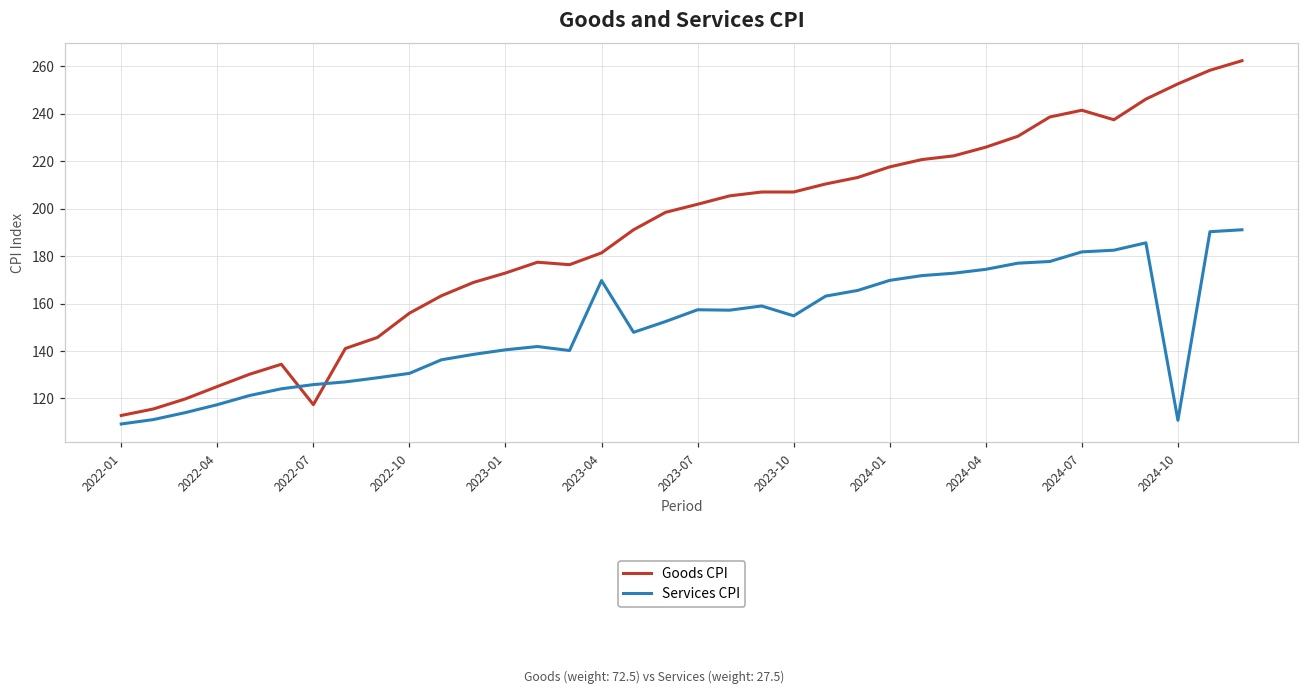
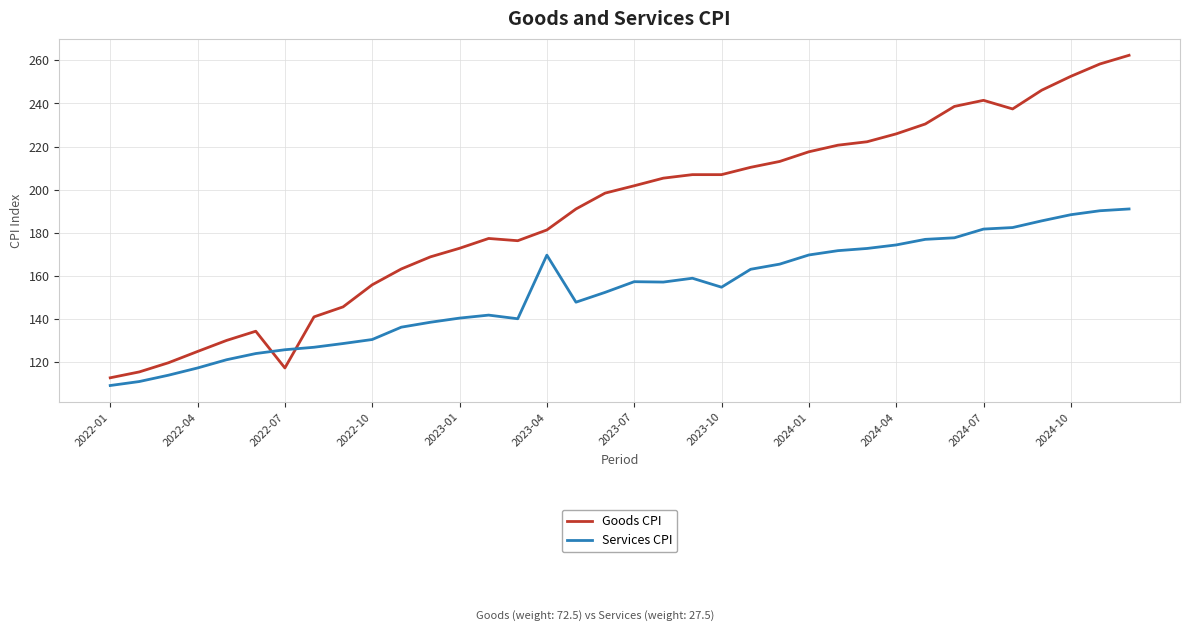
Services CPI, 2024-10: 111 -> 188
